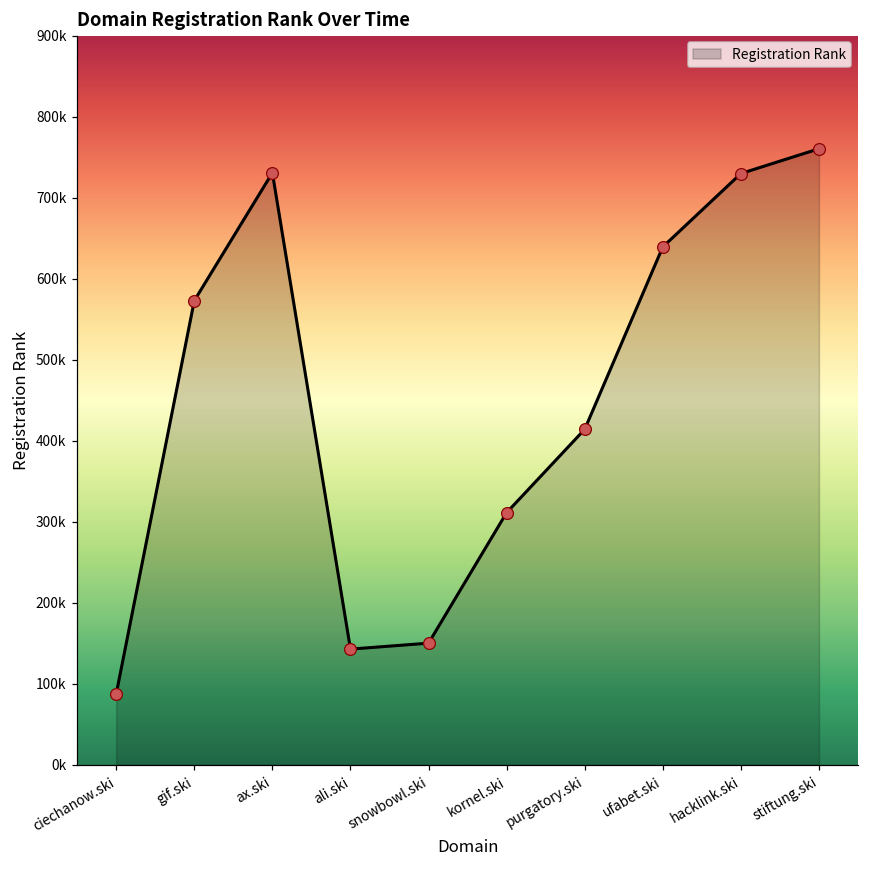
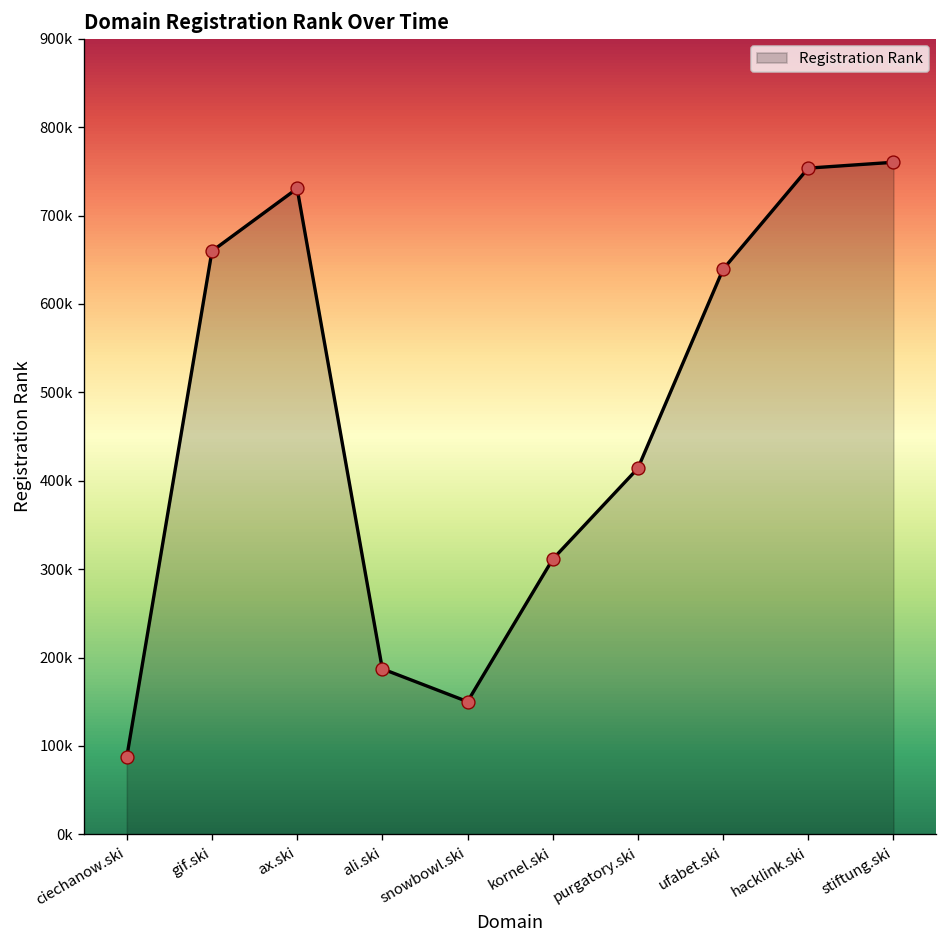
gif.ski: 570000 -> 660000
ali.ski: 140000 -> 190000
hacklink.ski: 730000 -> 750000
